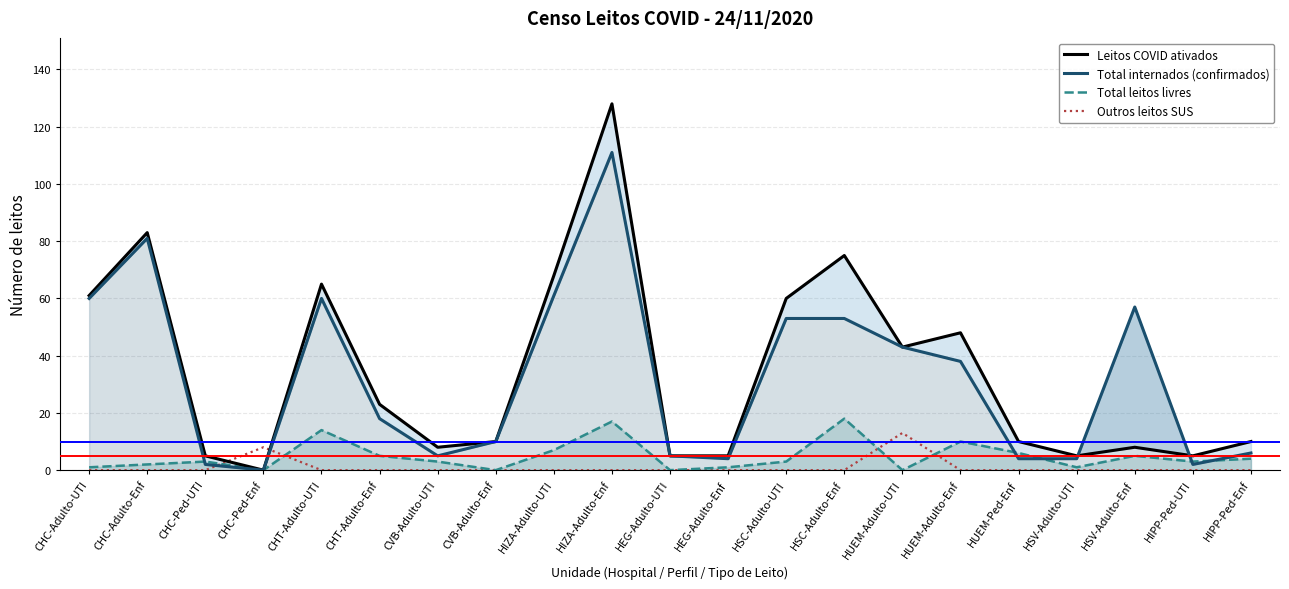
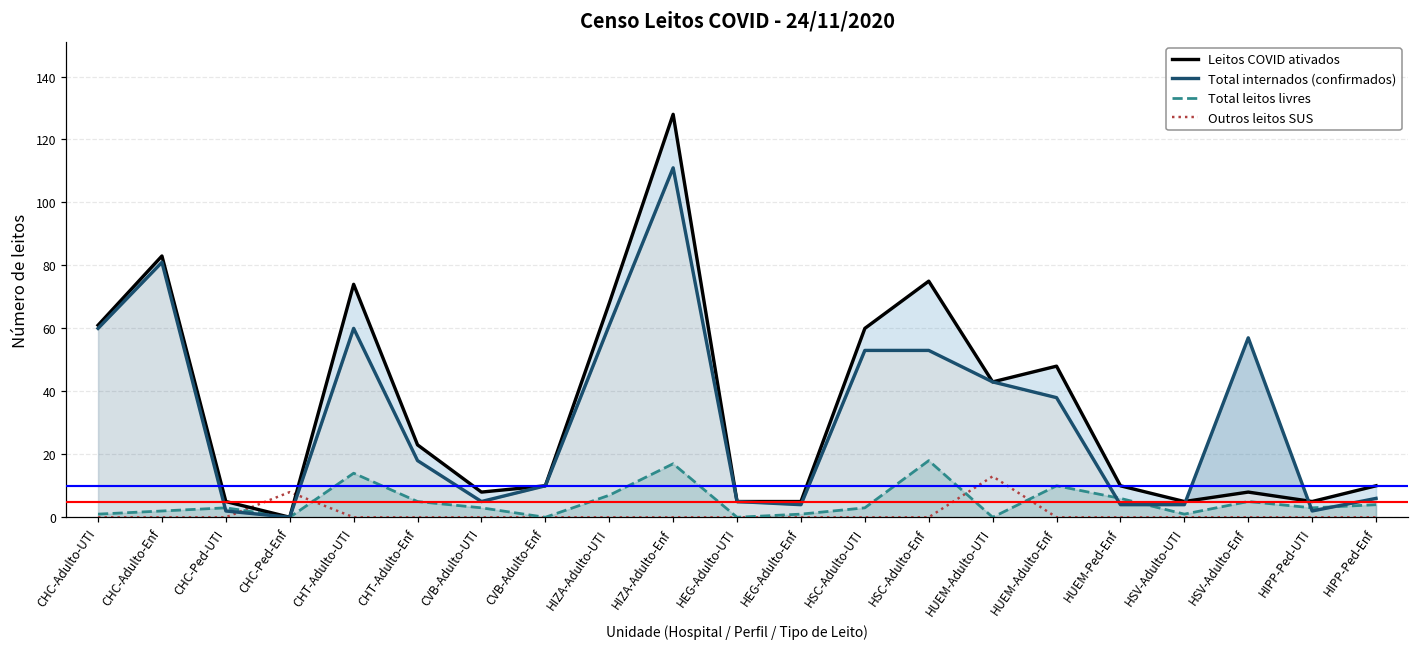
Leitos COVID ativados, CHT-Adulto-UTI: 65 -> 74
